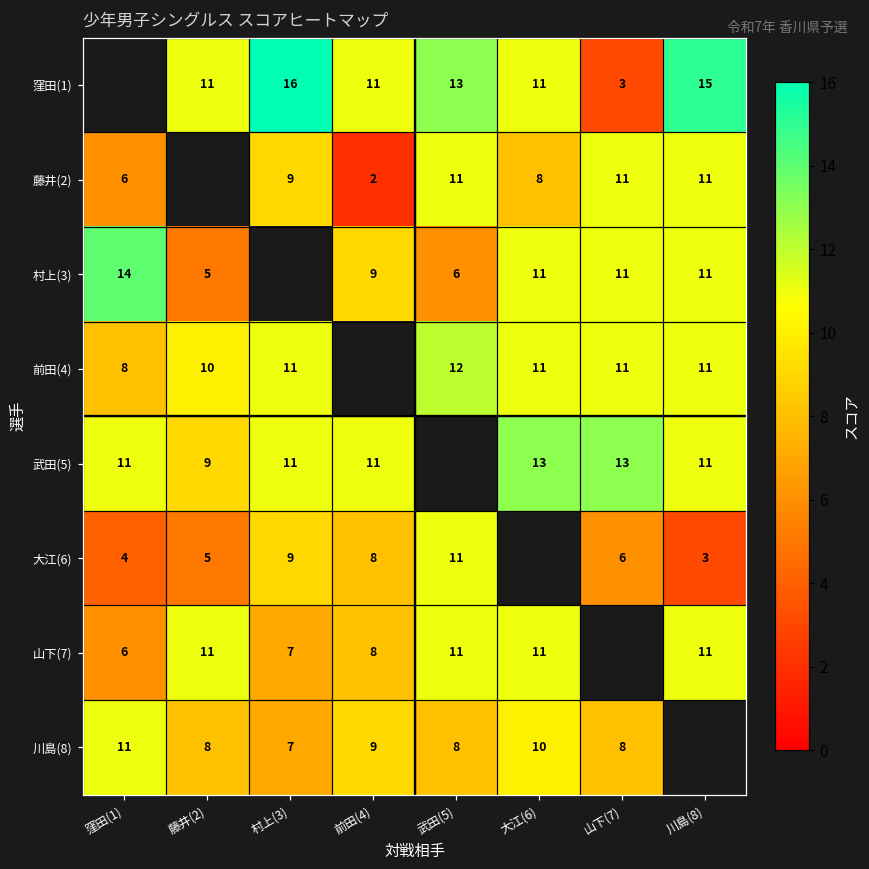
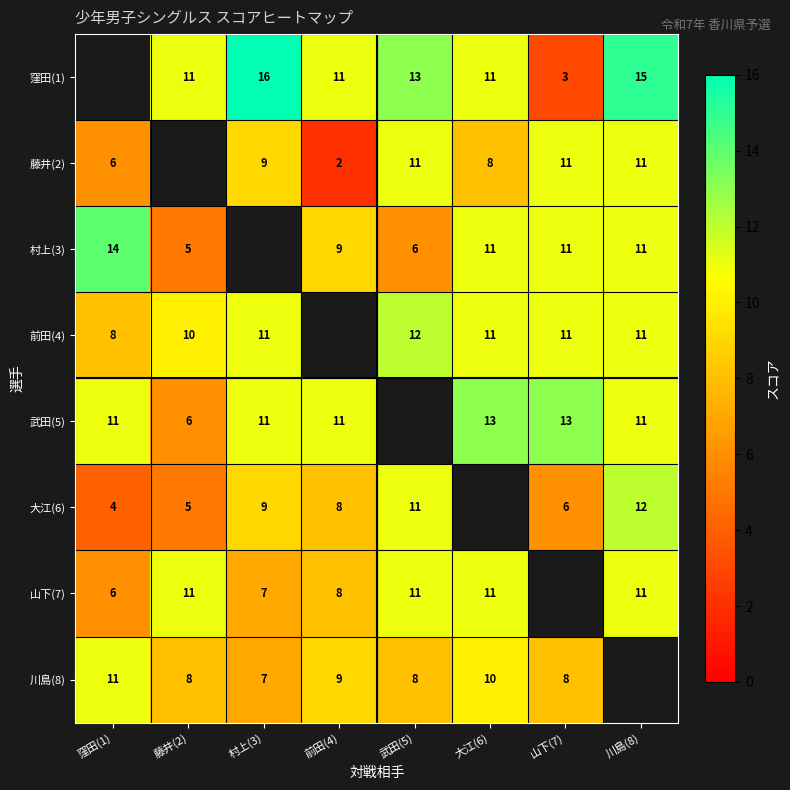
武田(5), 藤井(2): 9 -> 6
大江(6), 川島(8): 3 -> 12
